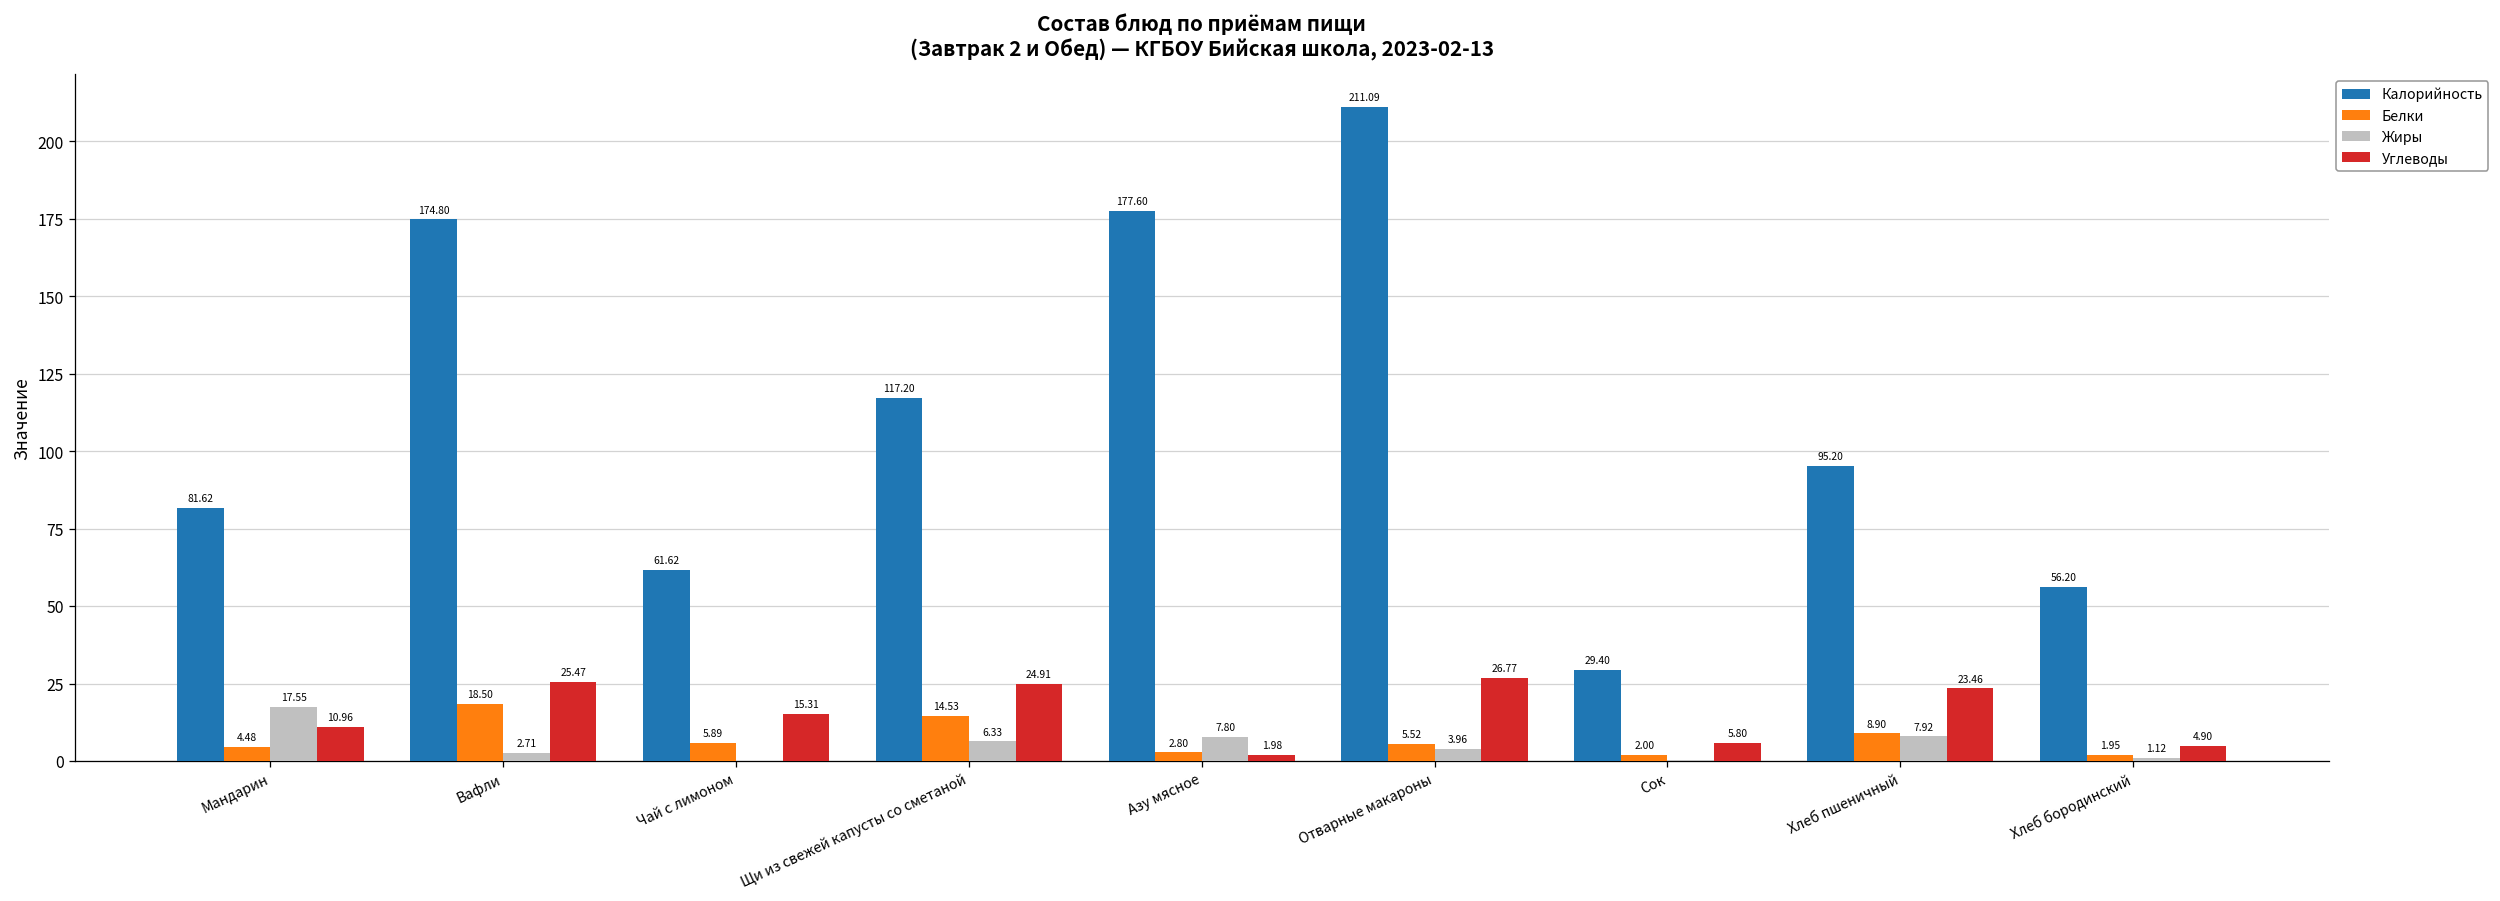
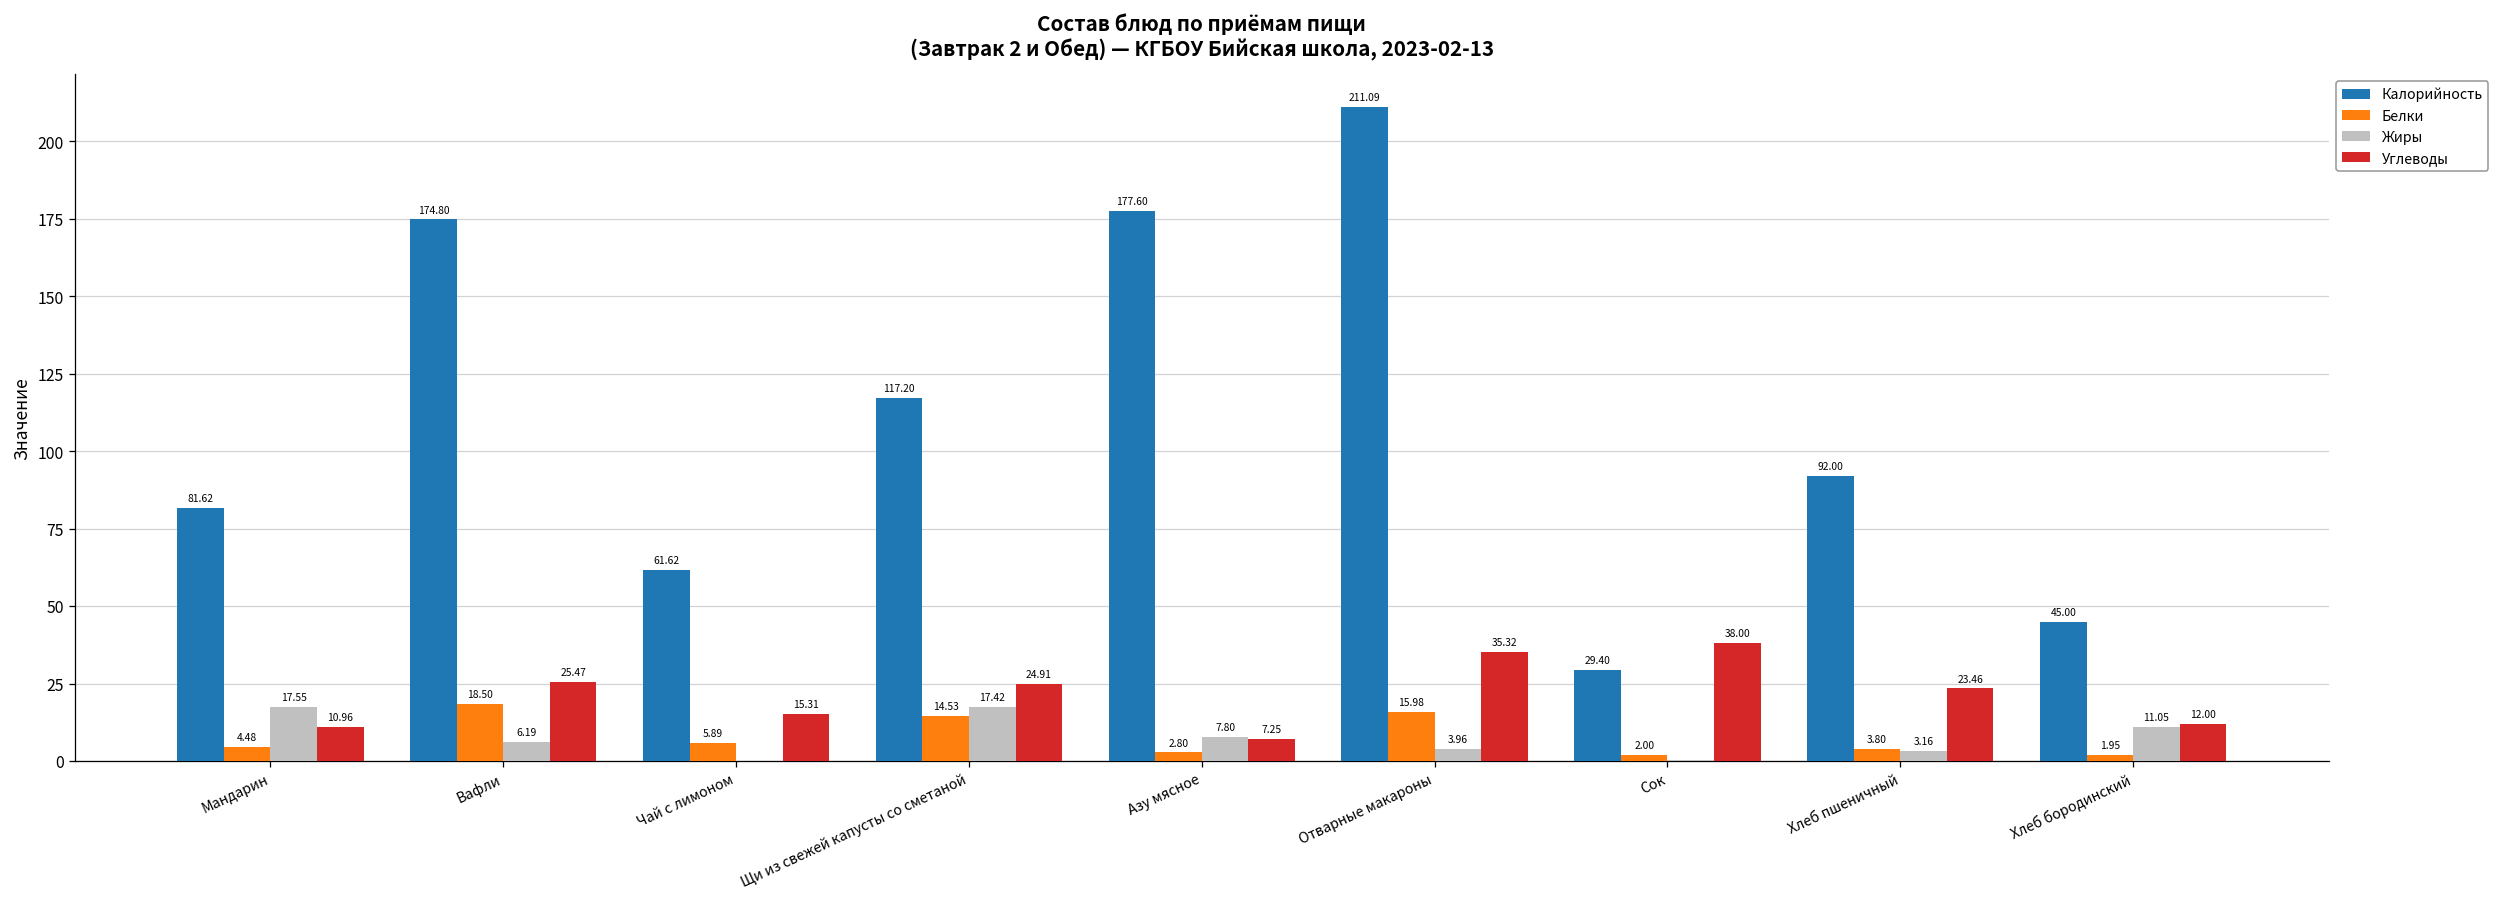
Жиры, Вафли: 2.71 -> 6.19
Жиры, Щи из свежей капусты со сметаной: 6.33 -> 17.42
Углеводы, Азу мясное: 1.98 -> 7.25
Белки, Отварные макароны: 5.52 -> 15.98
Углеводы, Отварные макароны: 26.77 -> 35.32
Углеводы, Сок: 5.80 -> 38.00
Калорийность, Хлеб пшеничный: 95.20 -> 92.00
Белки, Хлеб пшеничный: 8.90 -> 3.80
Жиры, Хлеб пшеничный: 7.92 -> 3.16
Калорийность, Хлеб бородинский: 56.20 -> 45.00
Жиры, Хлеб бородинский: 1.12 -> 11.05
Углеводы, Хлеб бородинский: 4.90 -> 12.00
